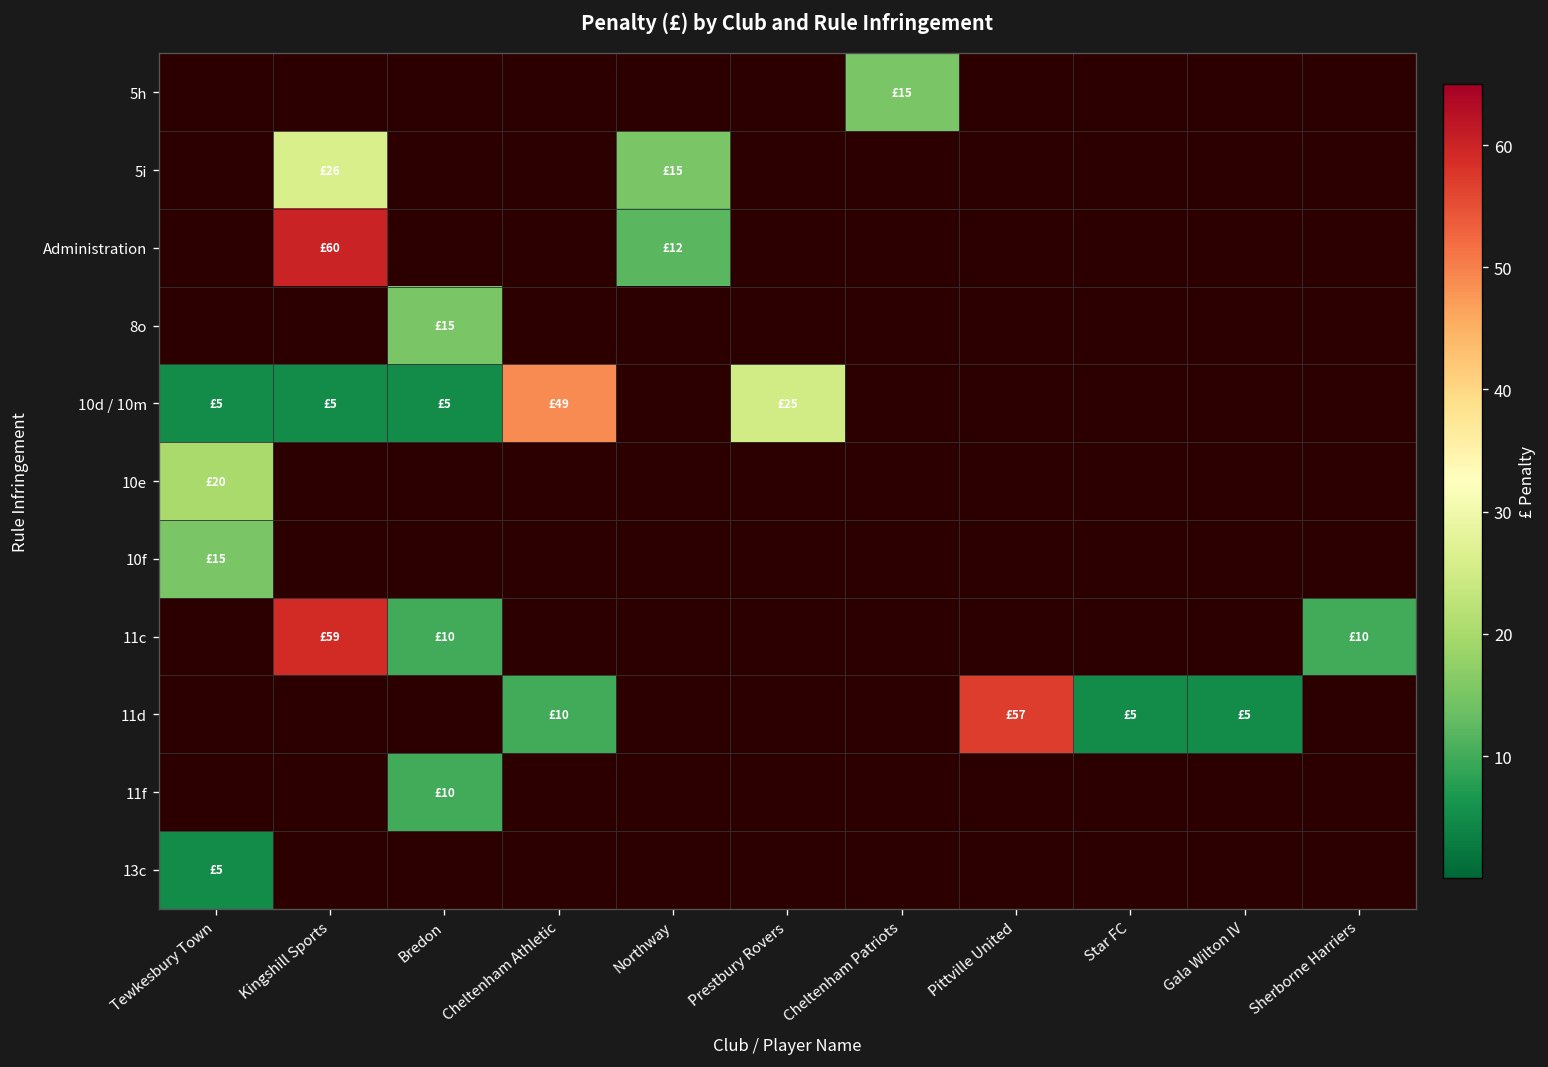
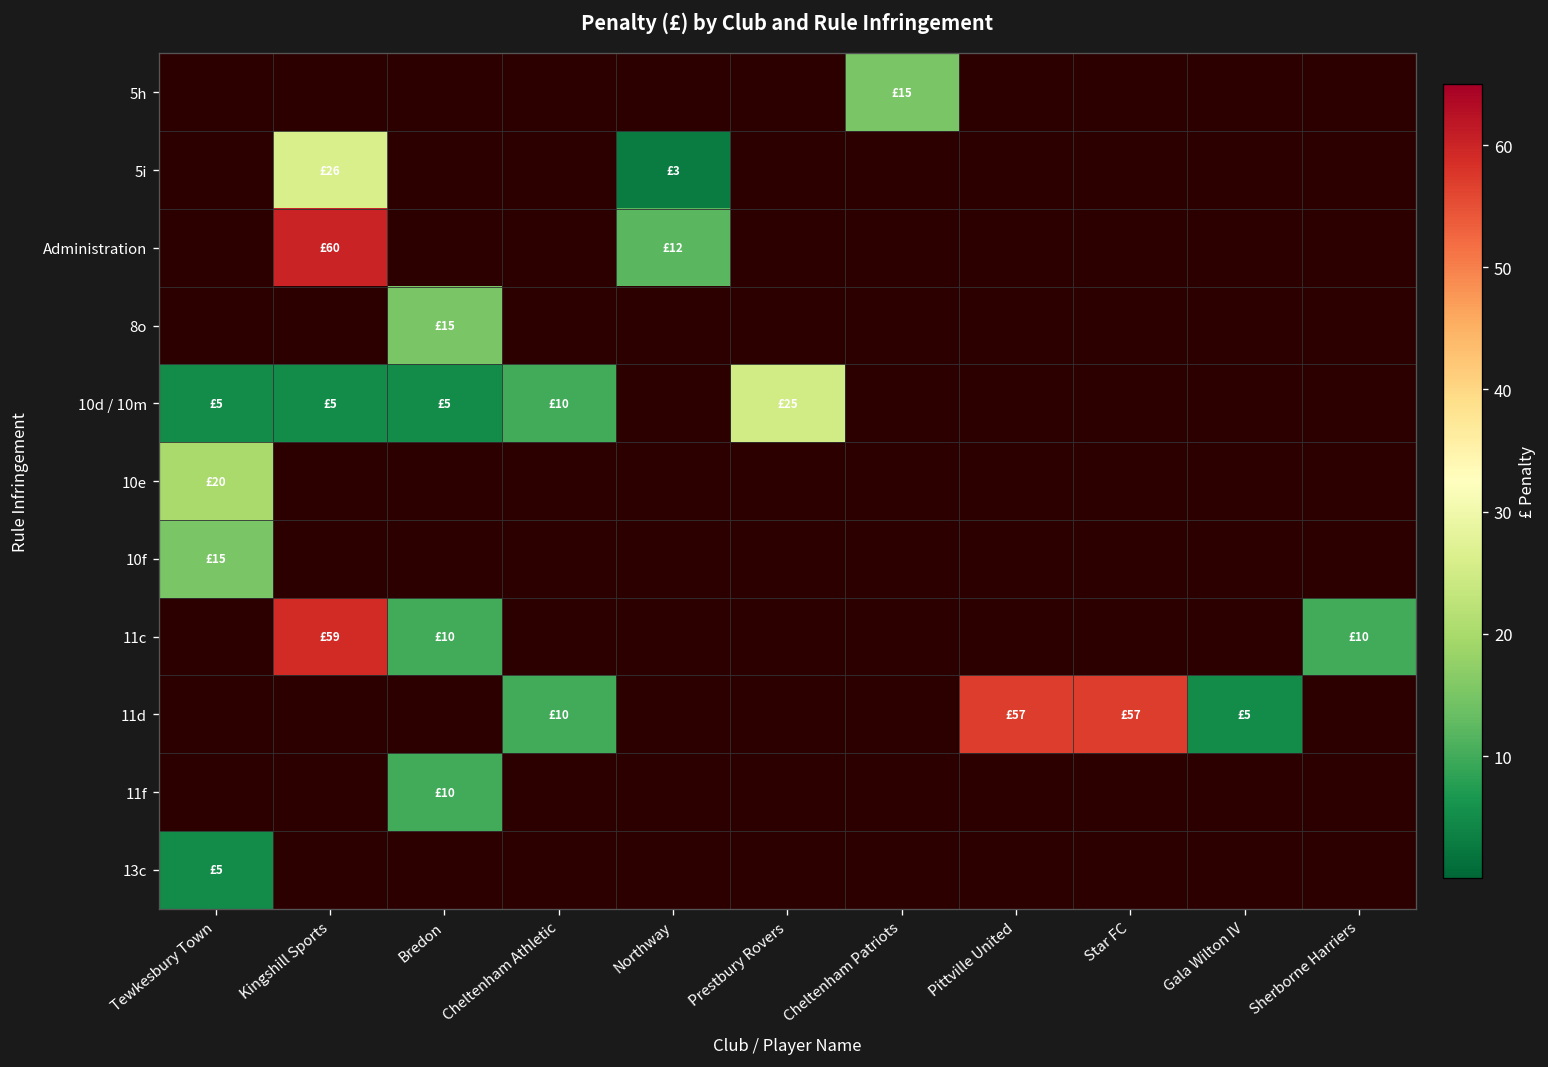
5i, Northway: £15 -> £3
10d / 10m, Cheltenham Athletic: £49 -> £10
11d, Star FC: £5 -> £57
